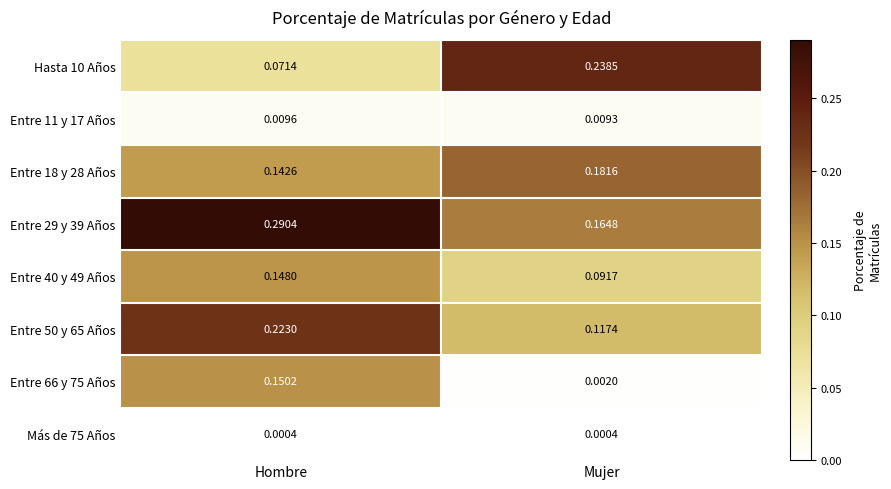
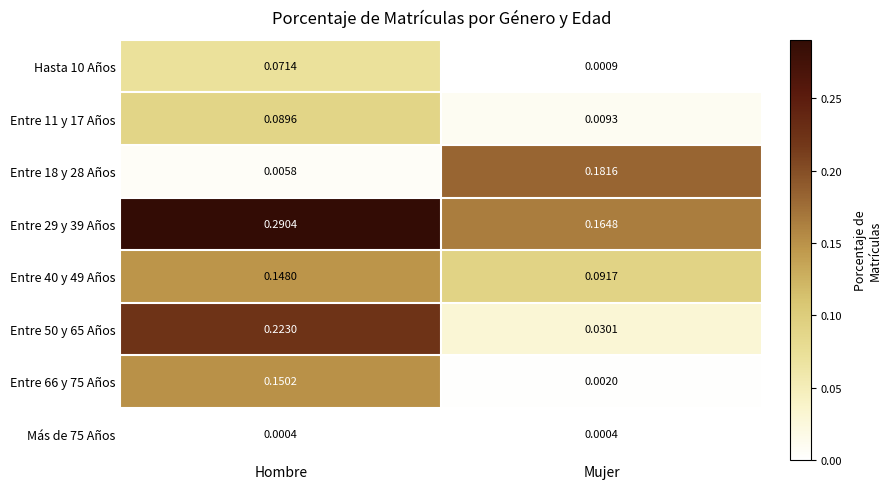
Hasta 10 Años, Mujer: 0.2385 -> 0.0009
Entre 11 y 17 Años, Hombre: 0.0096 -> 0.0896
Entre 18 y 28 Años, Hombre: 0.1426 -> 0.0058
Entre 50 y 65 Años, Mujer: 0.1174 -> 0.0301
